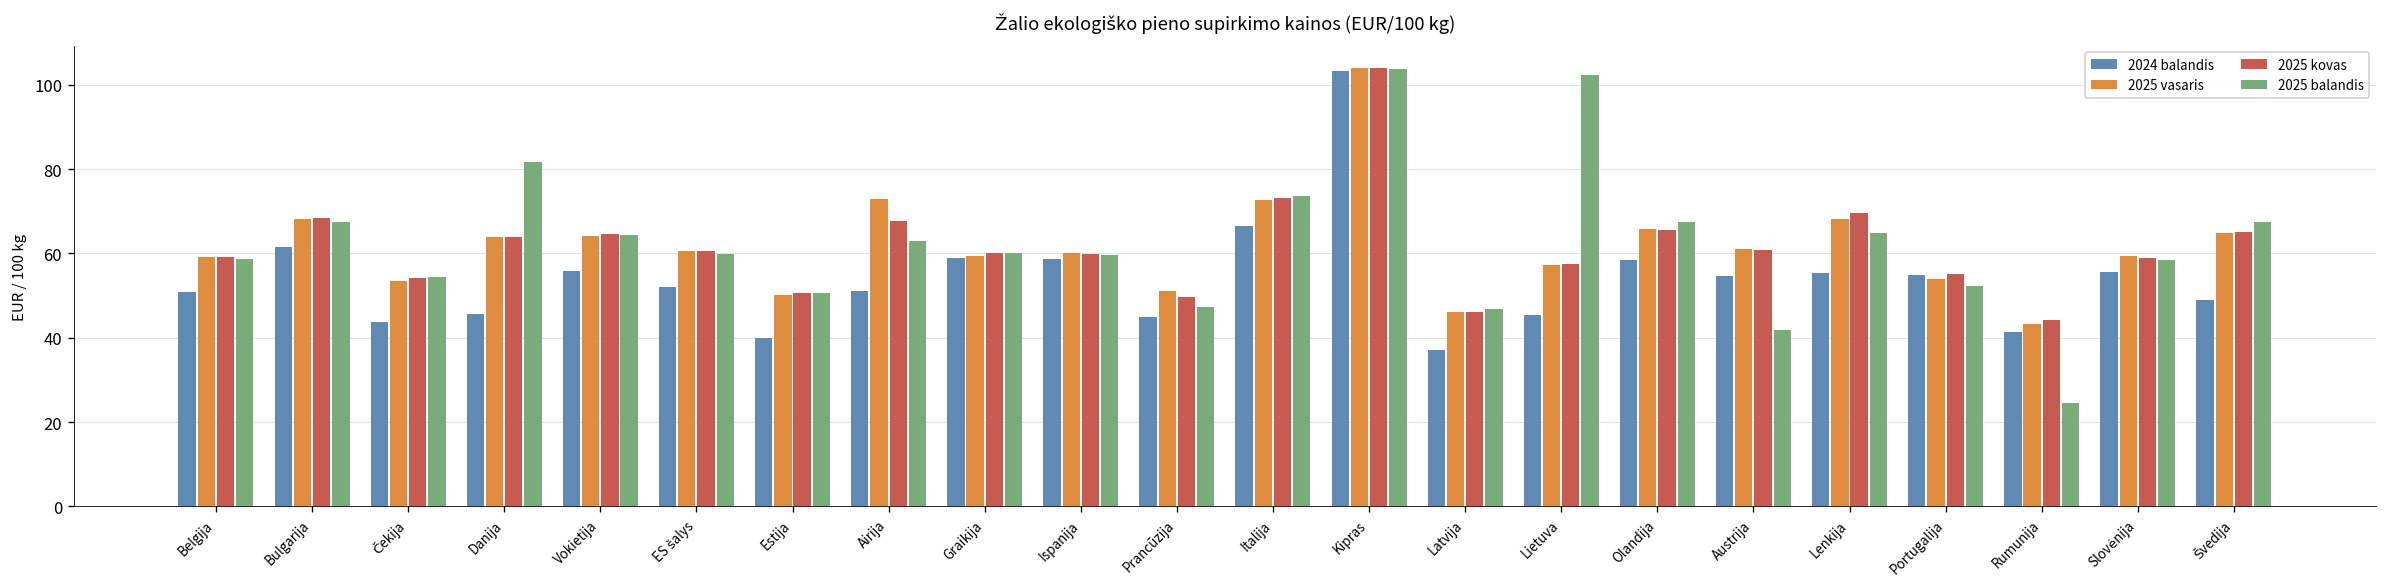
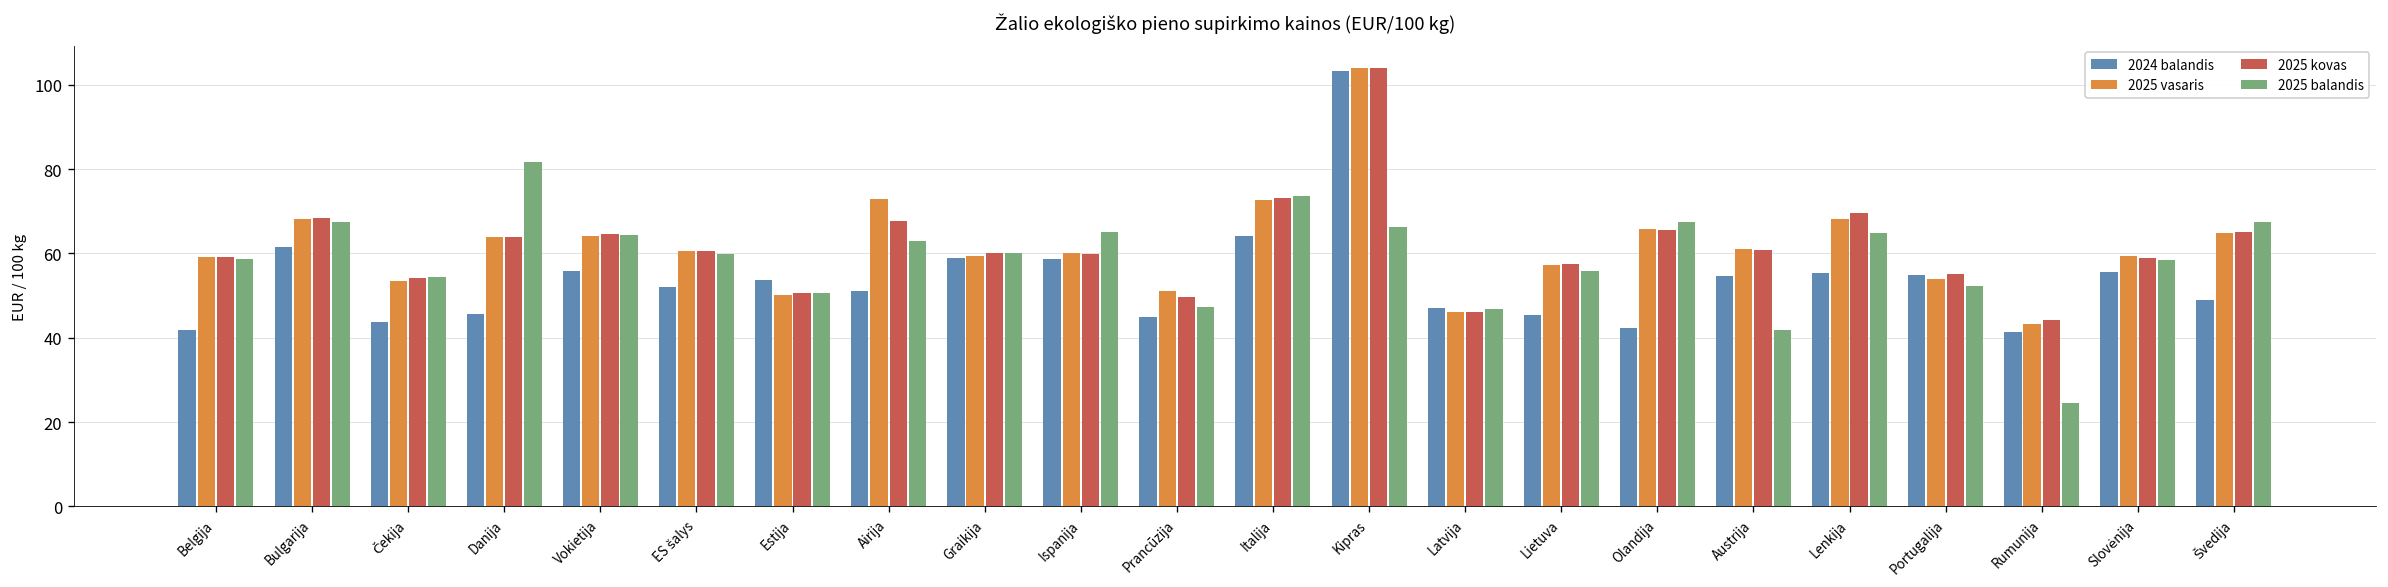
2024 balandis, Belgija: 51 -> 42
2024 balandis, Estija: 40 -> 54
2025 balandis, Ispanija: 60 -> 65
2024 balandis, Italija: 67 -> 64
2025 balandis, Kipras: 104 -> 66
2024 balandis, Latvija: 37 -> 47
2025 balandis, Lietuva: 102 -> 56
2024 balandis, Olandija: 59 -> 42
